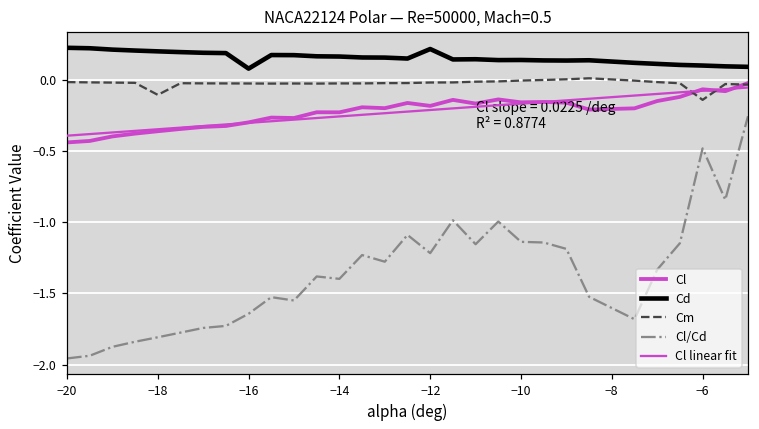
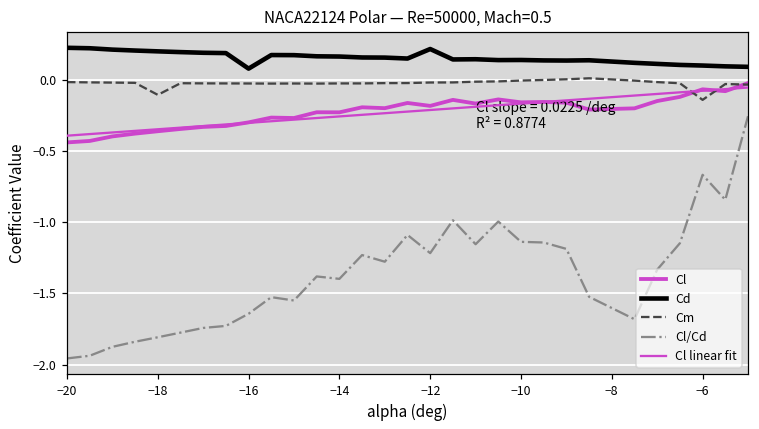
Cl/Cd, −6: -0.48 -> -0.67
